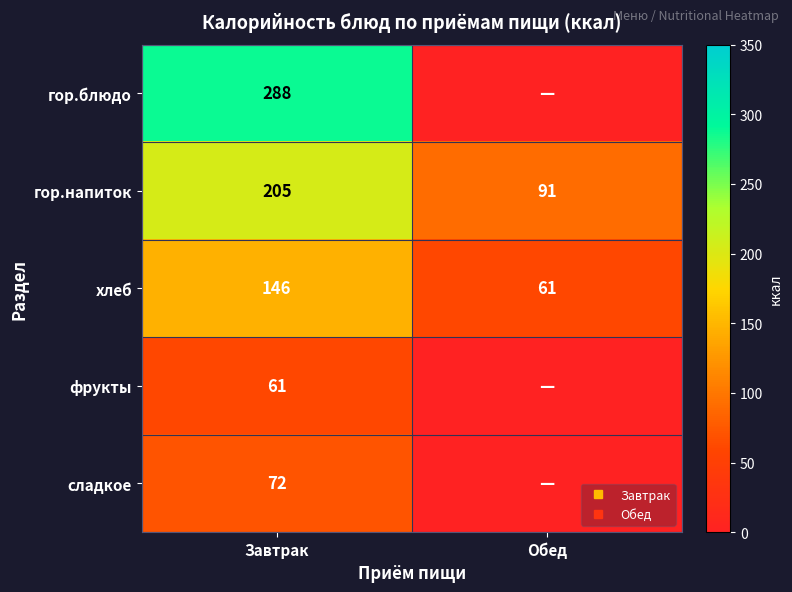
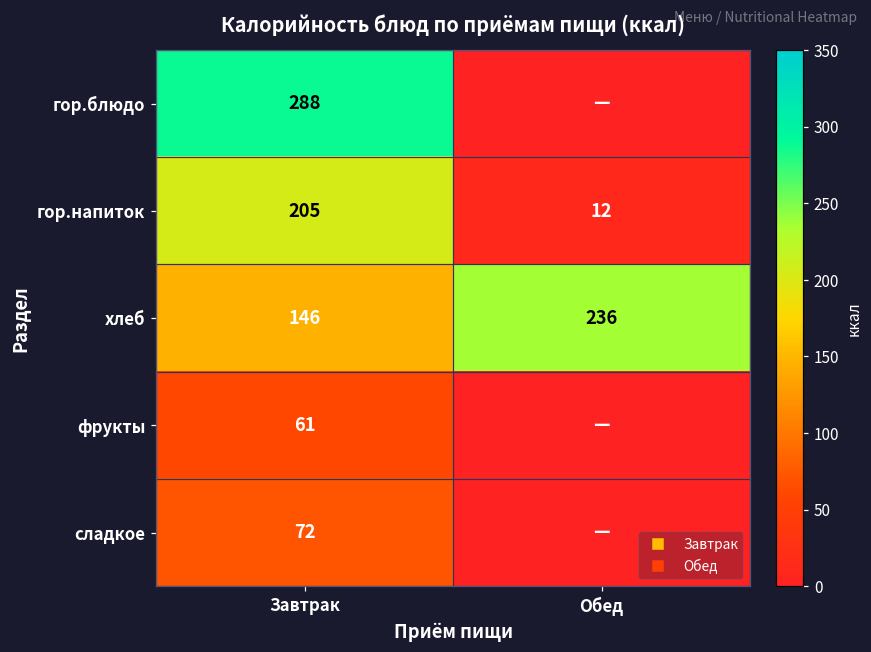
гор.напиток, Обед: 91 -> 12
хлеб, Обед: 61 -> 236
